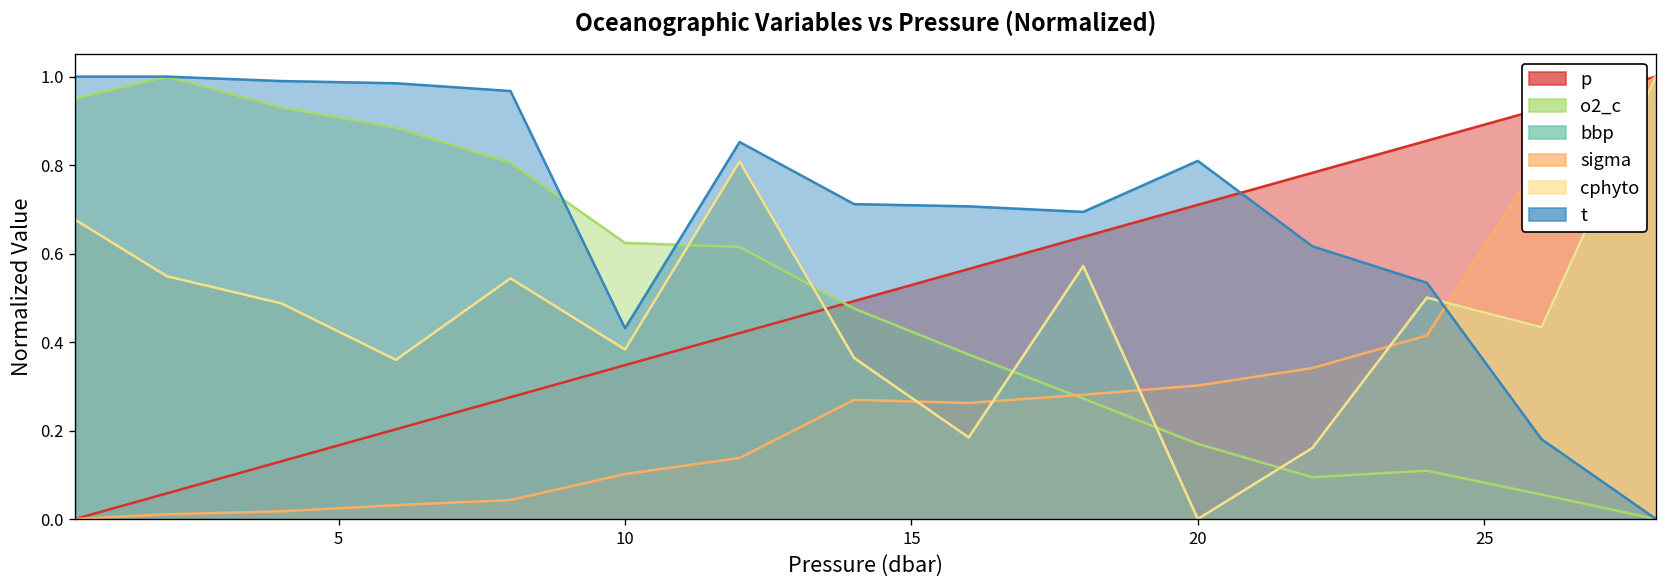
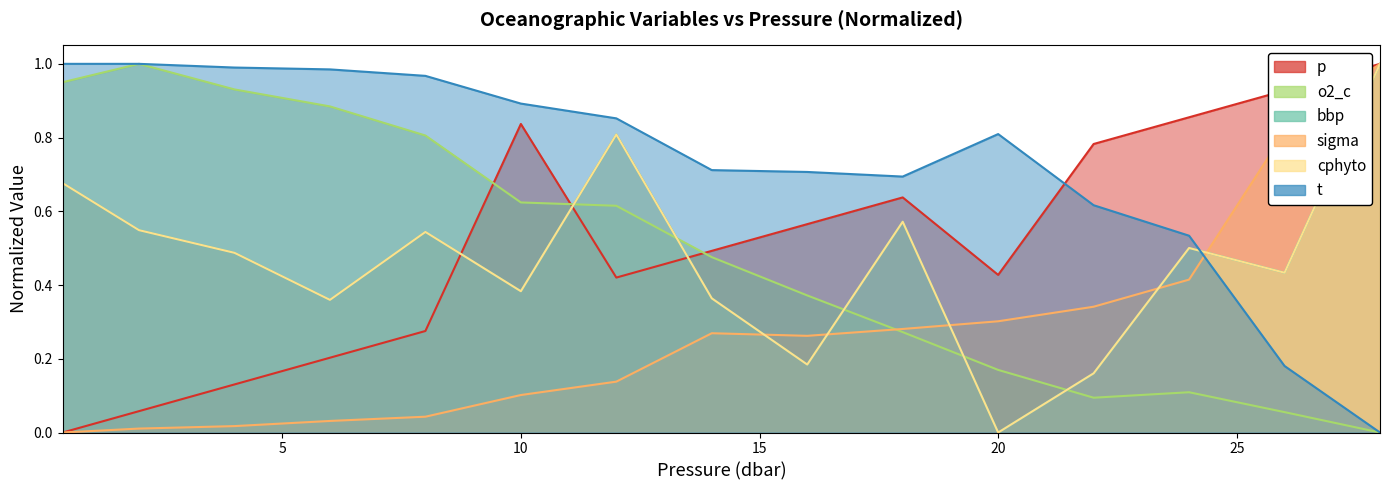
p, 10: 0.35 -> 0.84
t, 10: 0.43 -> 0.89
p, 20: 0.71 -> 0.43
